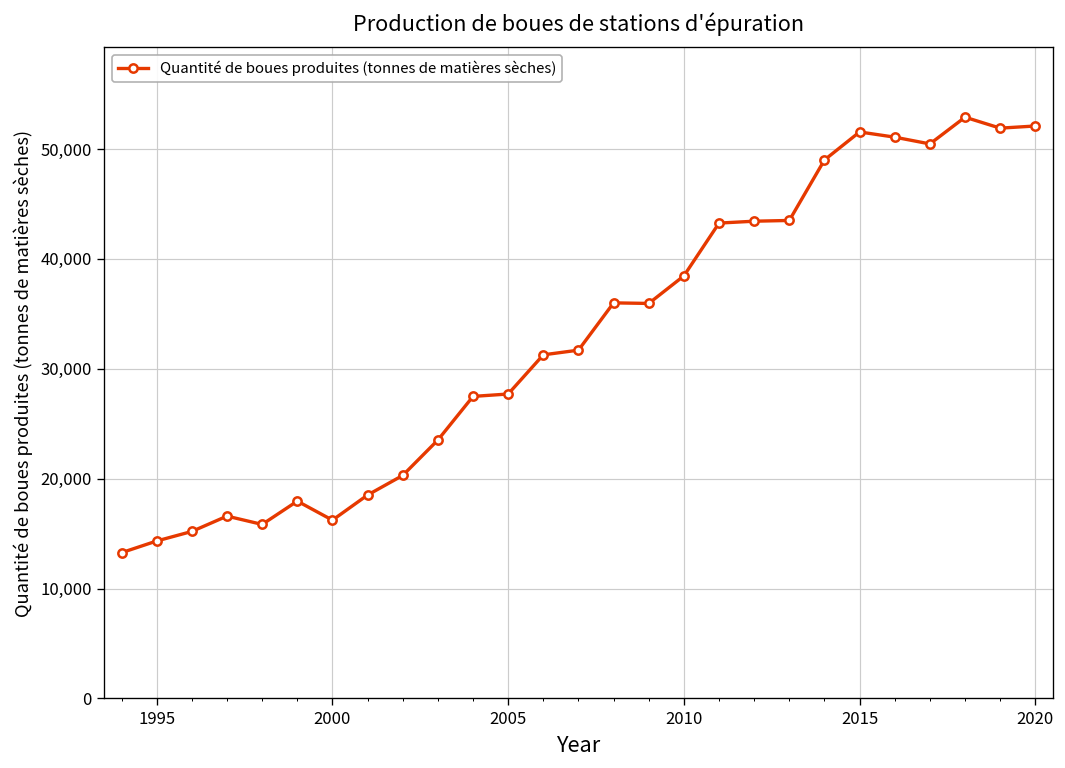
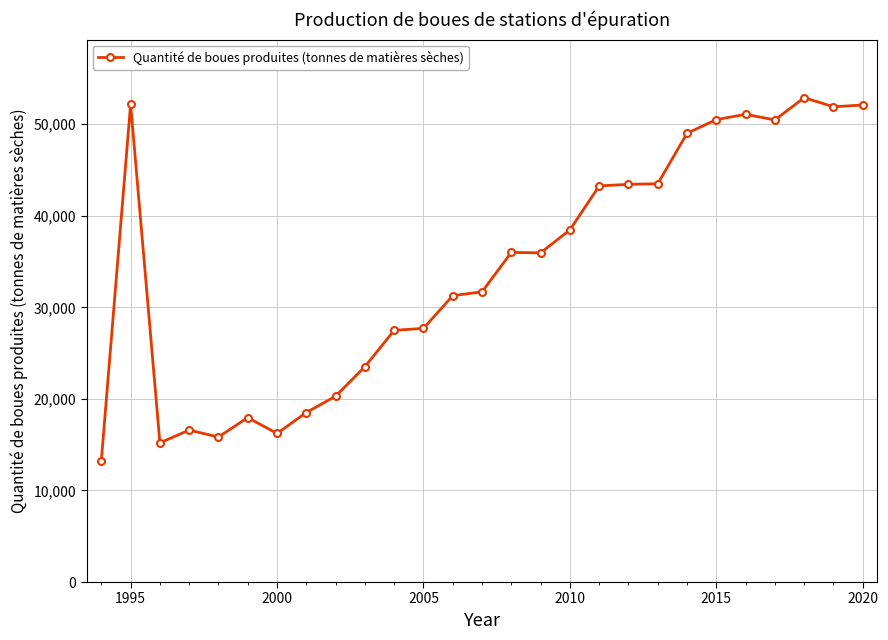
1995: 14,000 -> 52,000
2015: 52,000 -> 51,000
